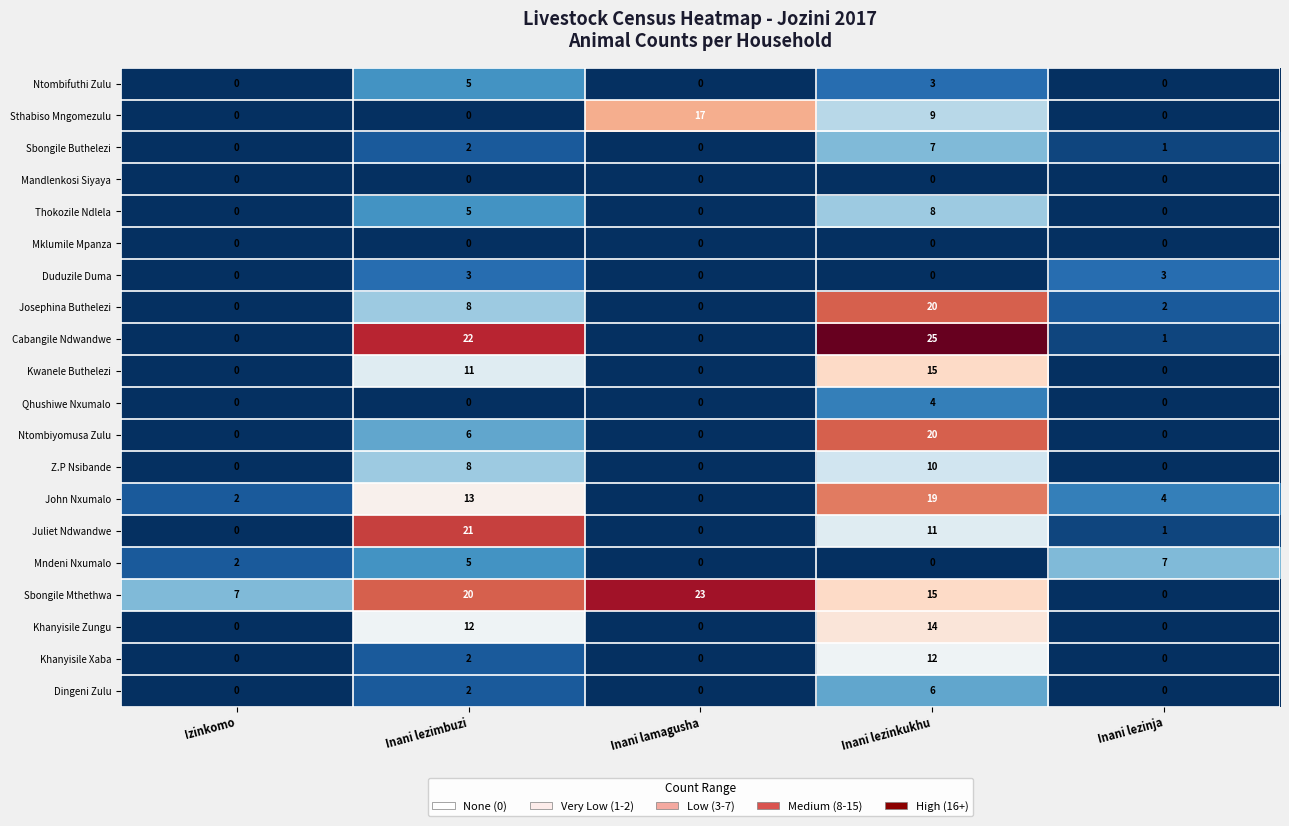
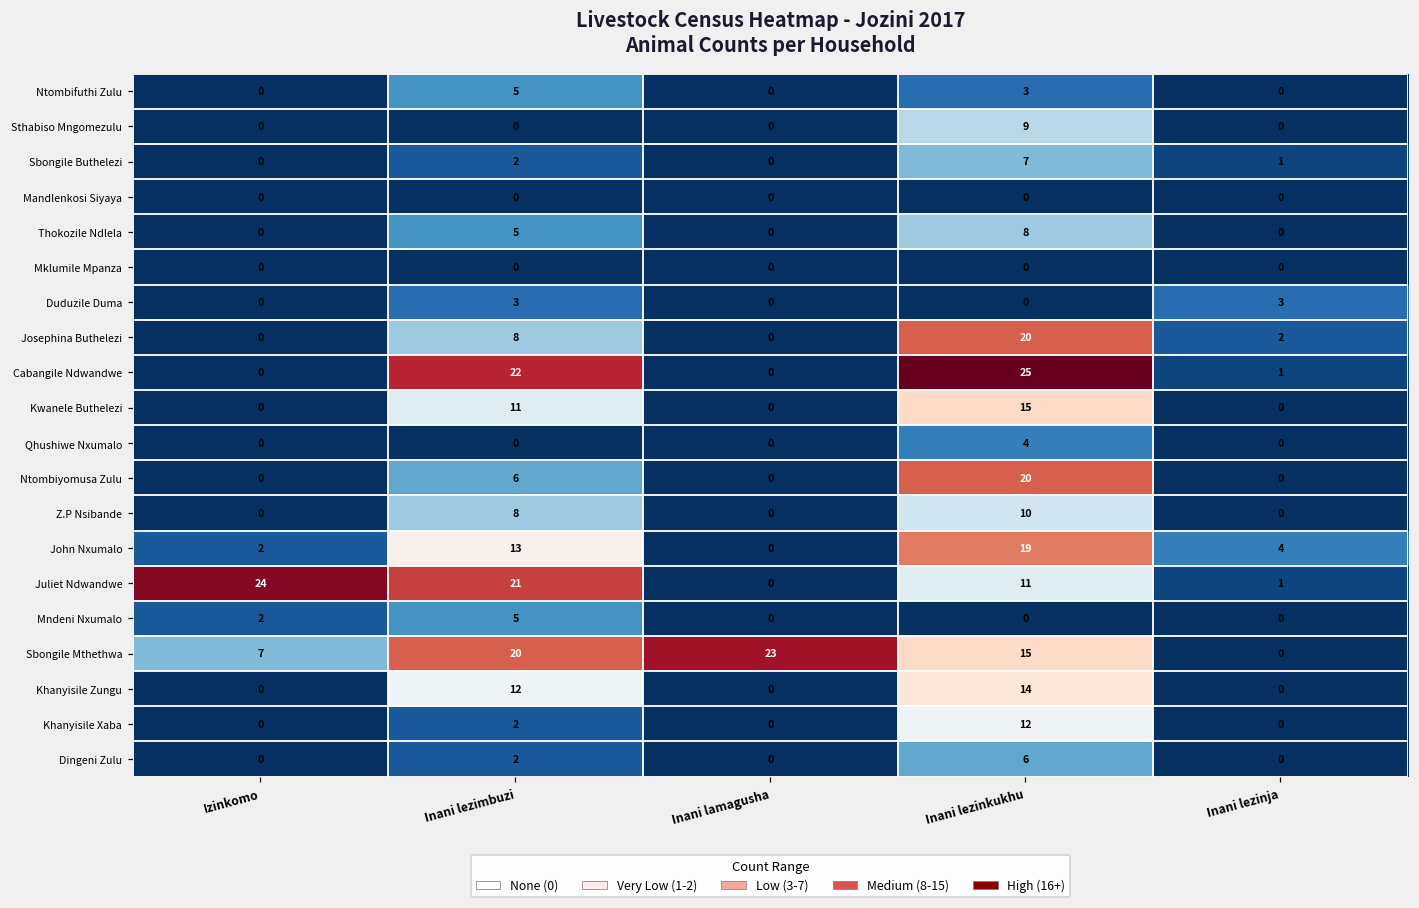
Sthabiso Mngomezulu, Inani lamagusha: 17 -> 0
Juliet Ndwandwe, Izinkomo: 0 -> 24
Mndeni Nxumalo, Inani lezinja: 7 -> 0
